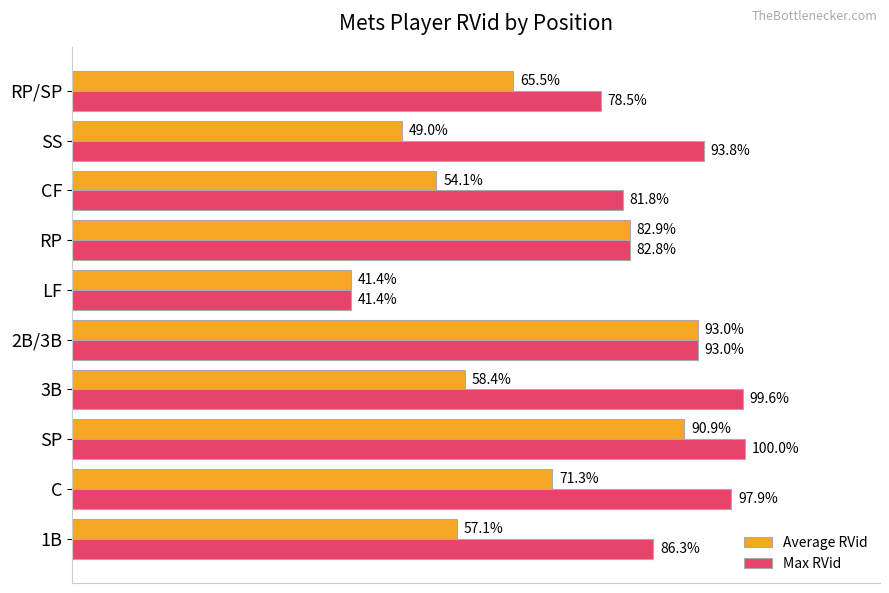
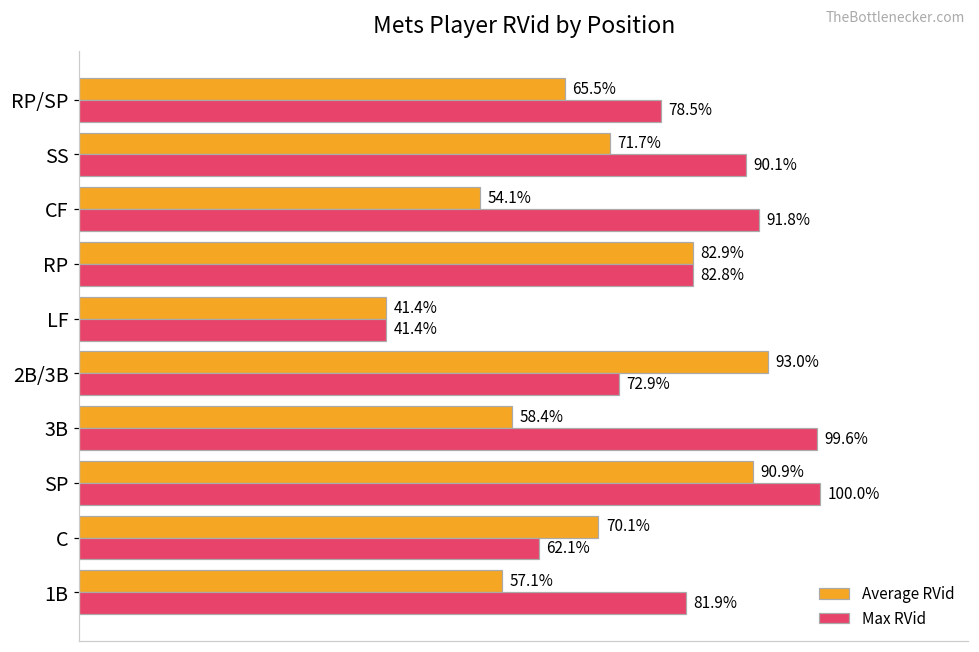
Average RVid, SS: 49.0% -> 71.7%
Max RVid, SS: 93.8% -> 90.1%
Max RVid, CF: 81.8% -> 91.8%
Max RVid, 2B/3B: 93.0% -> 72.9%
Average RVid, C: 71.3% -> 70.1%
Max RVid, C: 97.9% -> 62.1%
Max RVid, 1B: 86.3% -> 81.9%
